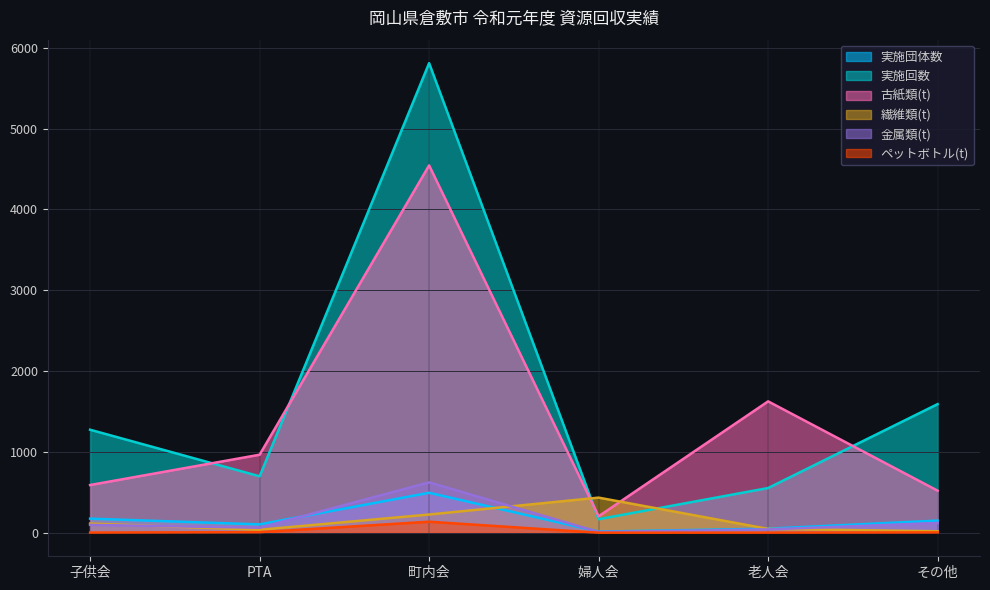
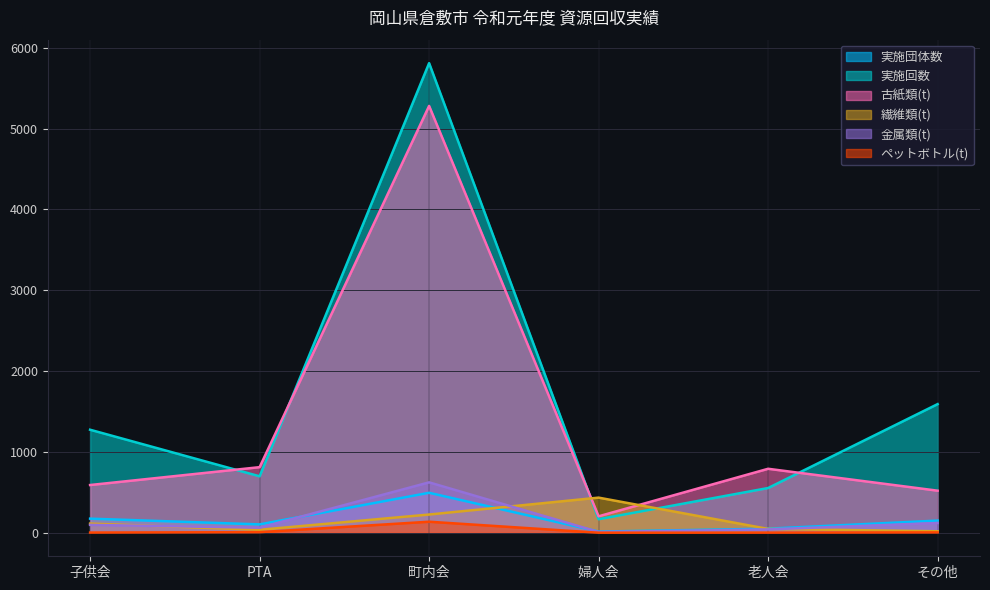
古紙類(t), PTA: 1000 -> 800
古紙類(t), 町内会: 4500 -> 5300
古紙類(t), 老人会: 1600 -> 800
